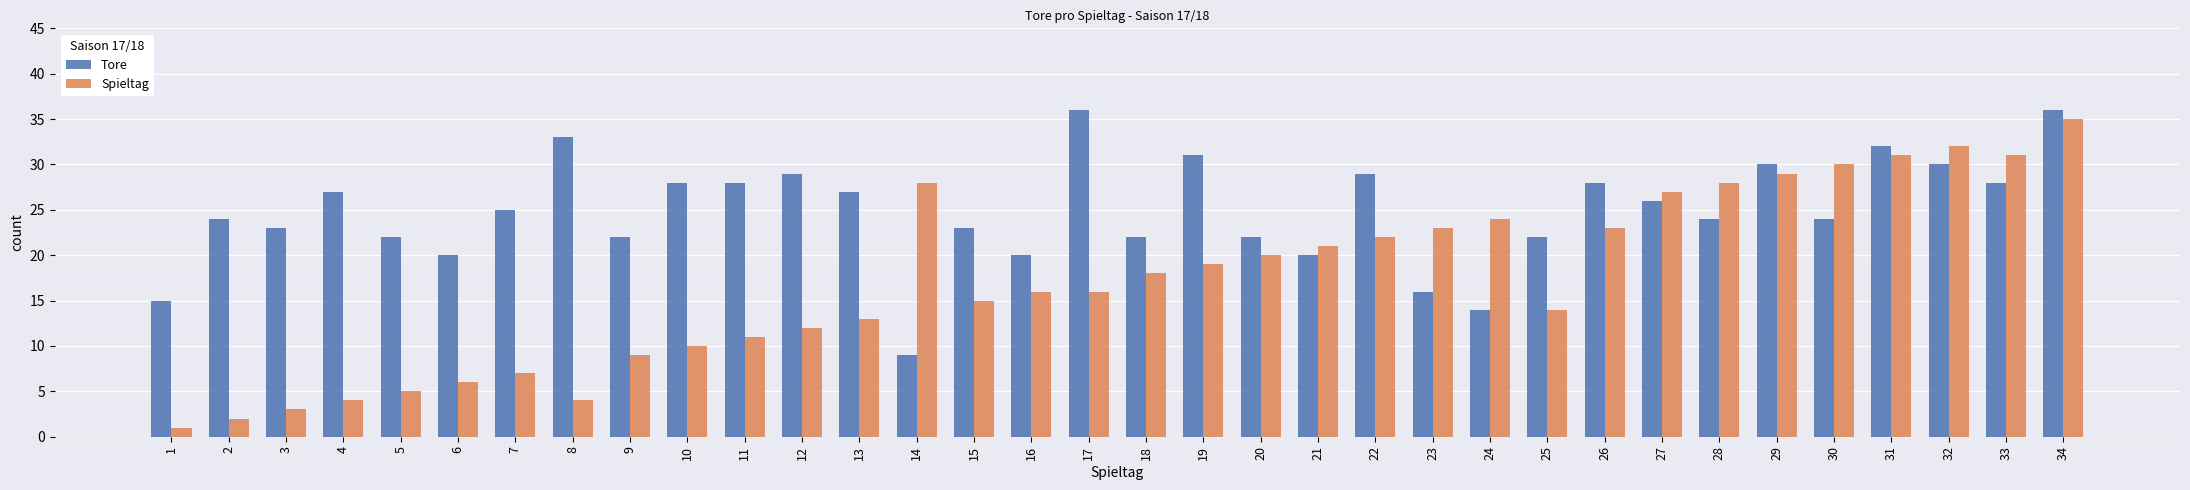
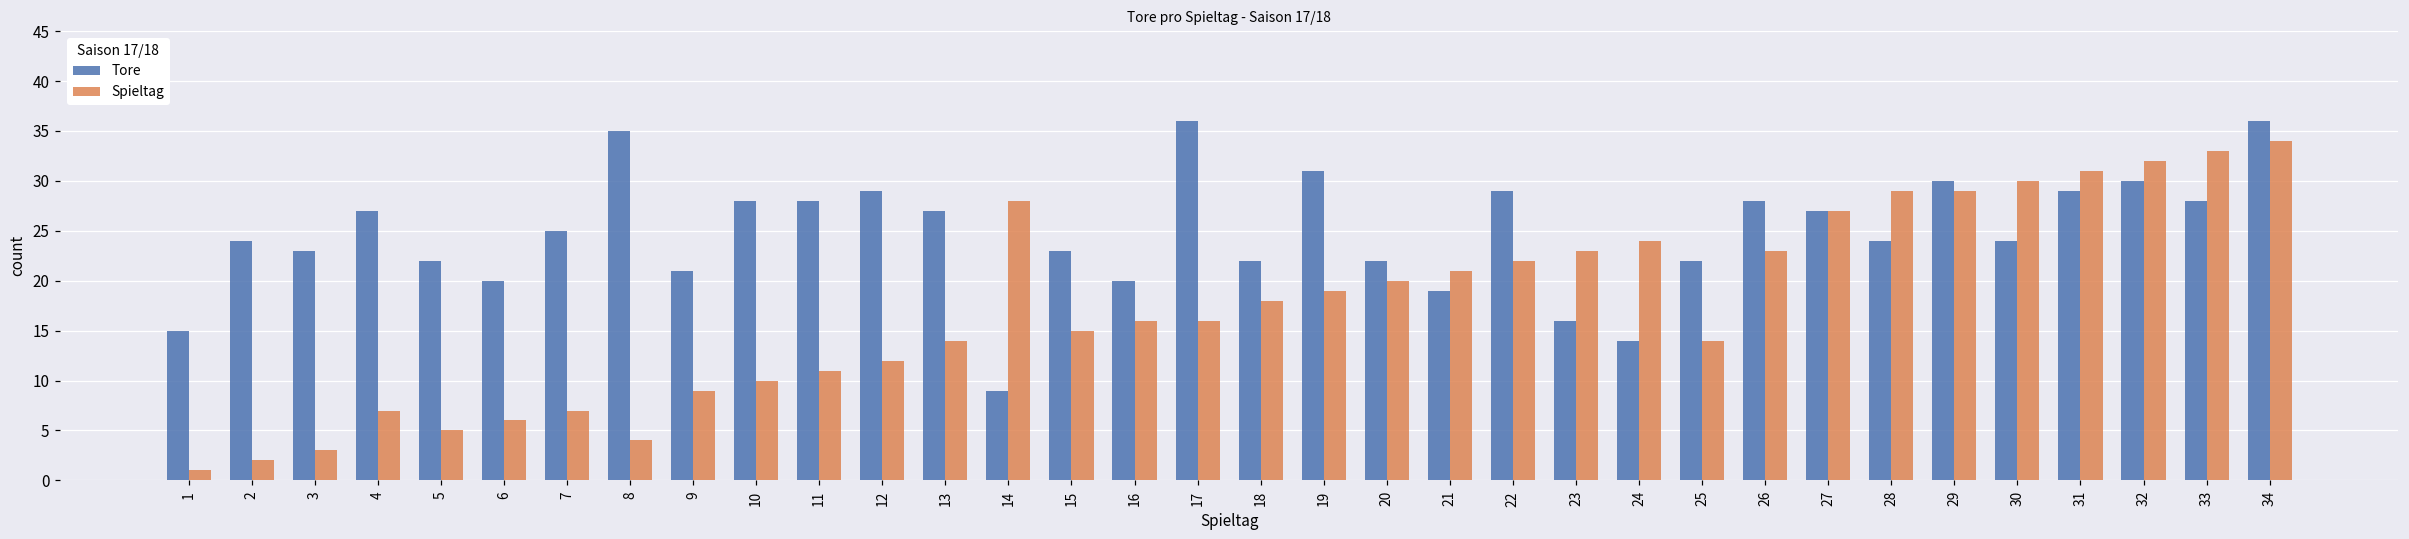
Spieltag, 4: 4 -> 7
Tore, 8: 33 -> 35
Tore, 9: 22 -> 21
Spieltag, 13: 13 -> 14
Tore, 21: 20 -> 19
Tore, 27: 26 -> 27
Spieltag, 28: 28 -> 29
Tore, 31: 32 -> 29
Spieltag, 33: 31 -> 33
Spieltag, 34: 35 -> 34
